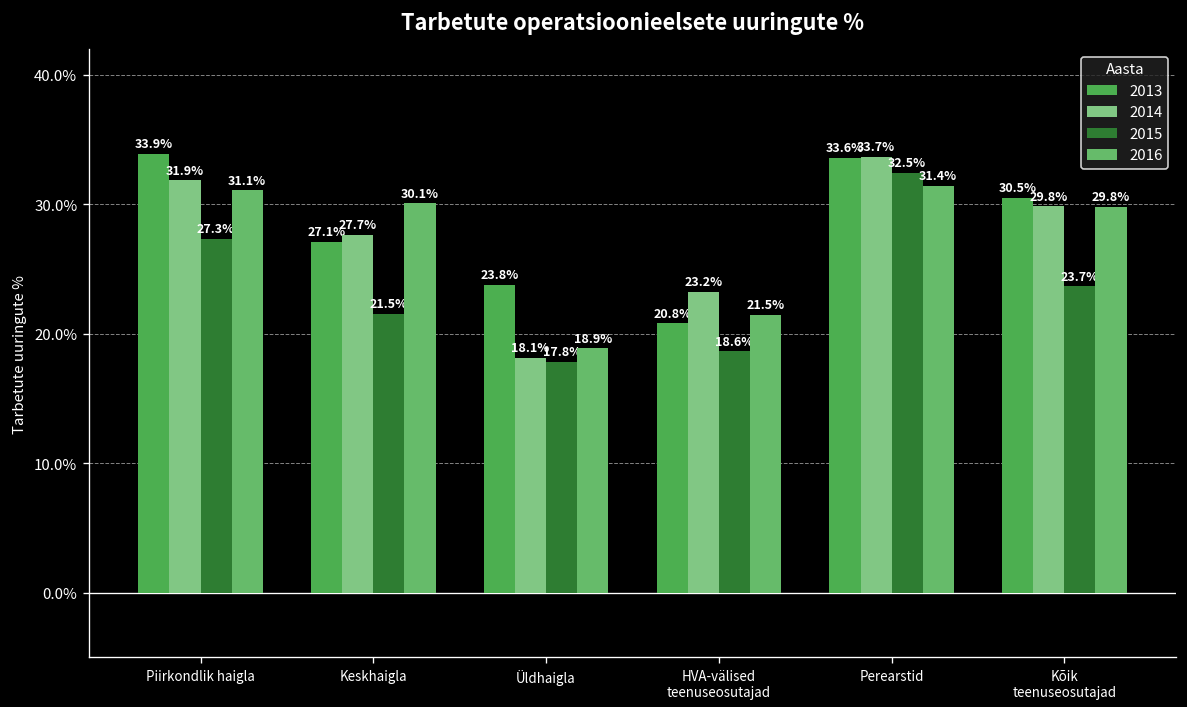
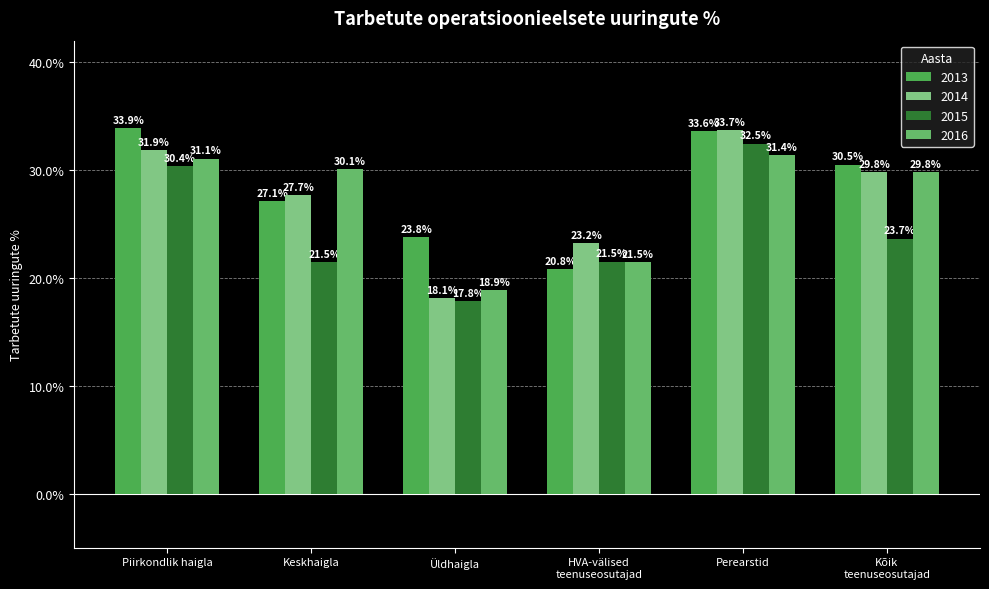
2015, Piirkondlik haigla: 27.3% -> 30.4%
2015, HVA-välised teenuseosutajad: 18.6% -> 21.5%
